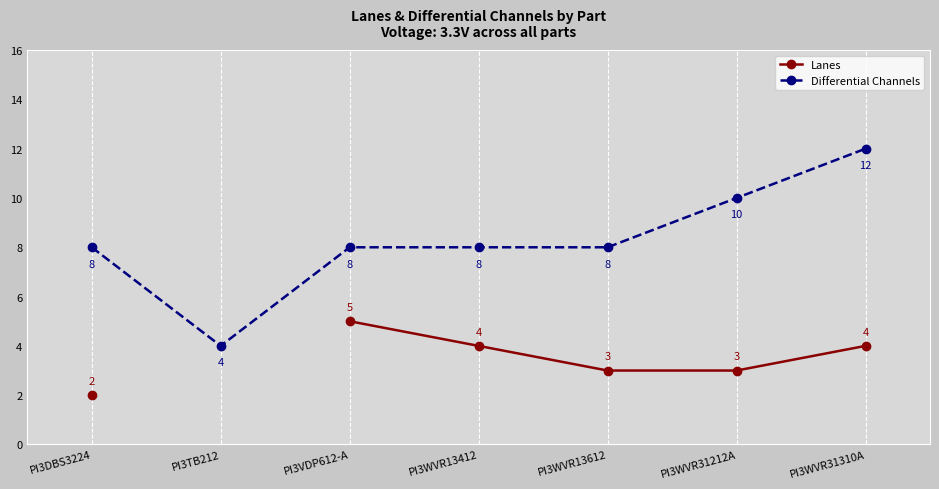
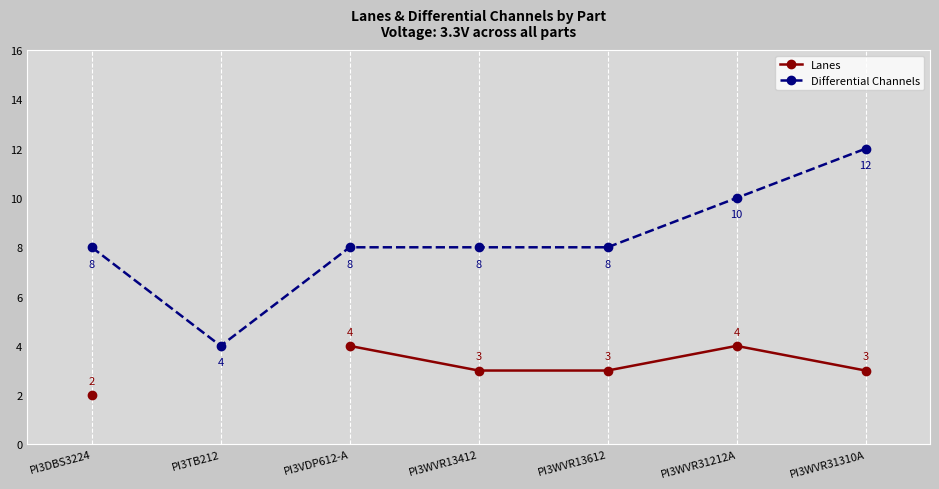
Lanes, PI3VDP612-A: 5 -> 4
Lanes, PI3WVR13412: 4 -> 3
Lanes, PI3WVR31212A: 3 -> 4
Lanes, PI3WVR31310A: 4 -> 3
